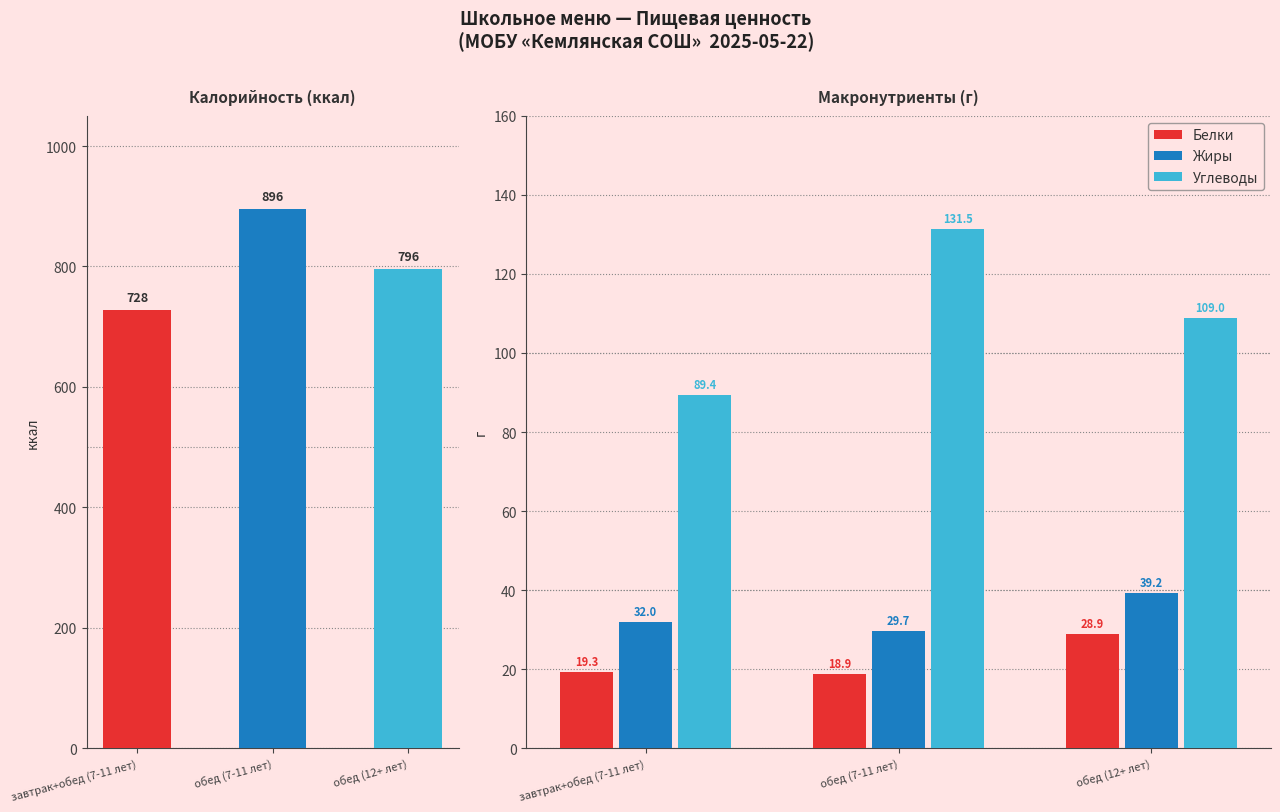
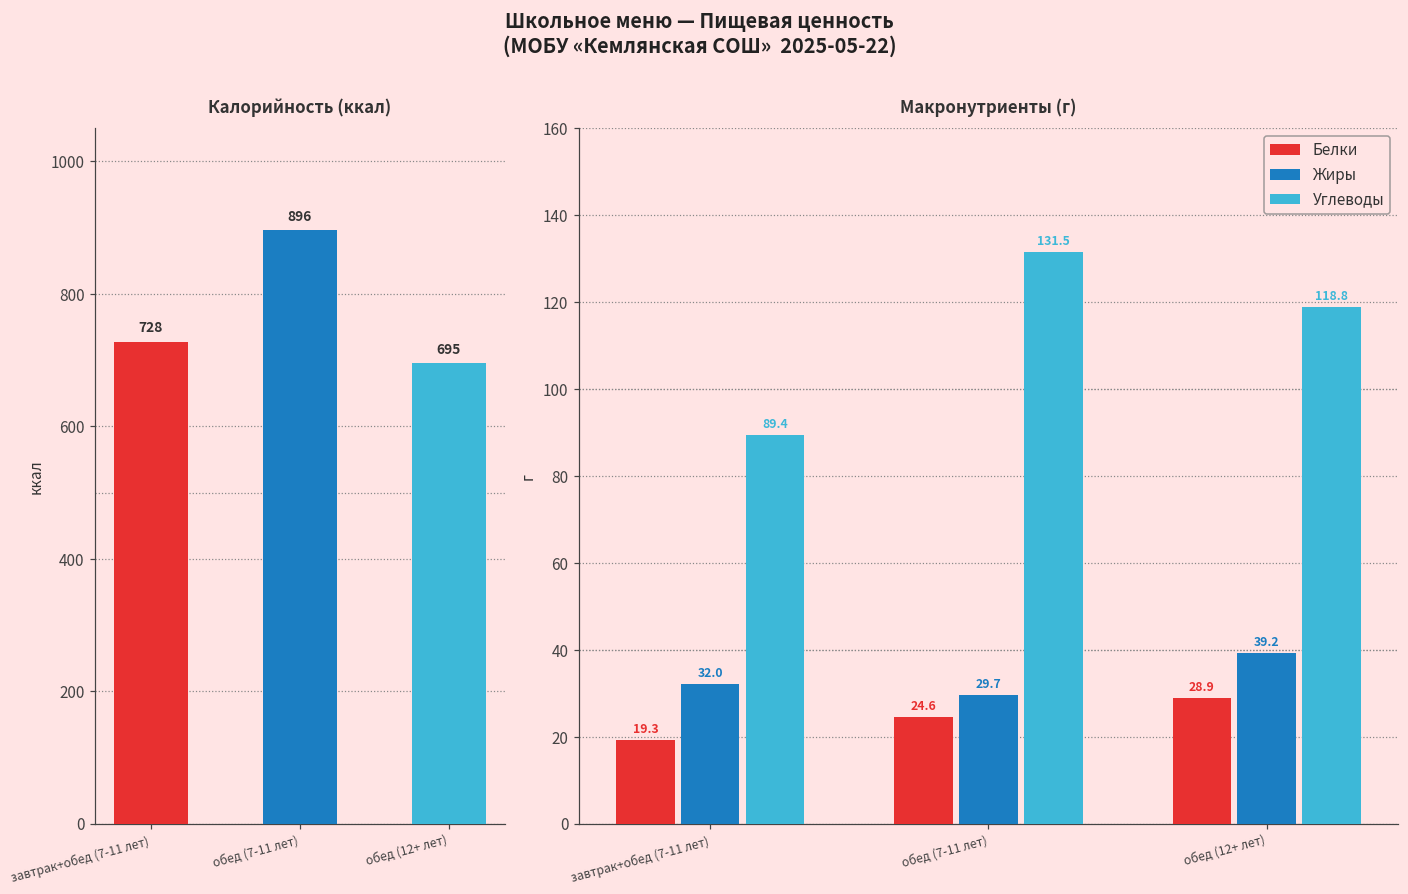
Калорийность (ккал), обед (12+ лет): 796 -> 695
Макронутриенты (г), Белки, обед (7-11 лет): 18.9 -> 24.6
Макронутриенты (г), Углеводы, обед (12+ лет): 109.0 -> 118.8
